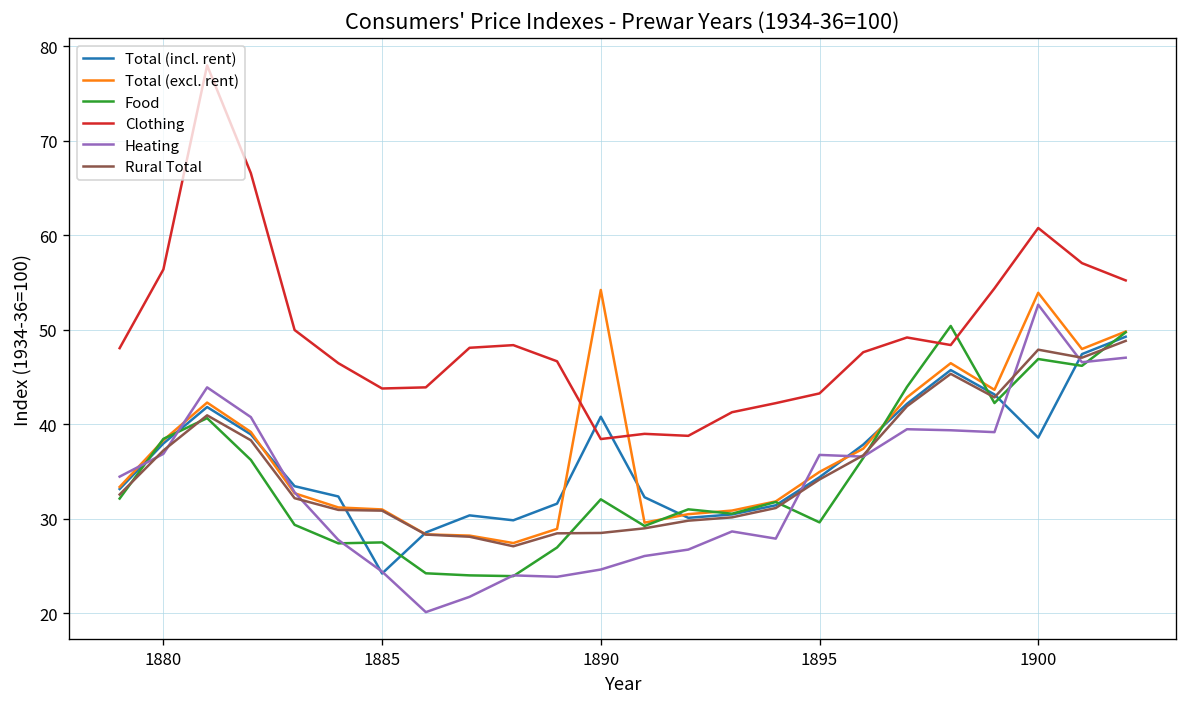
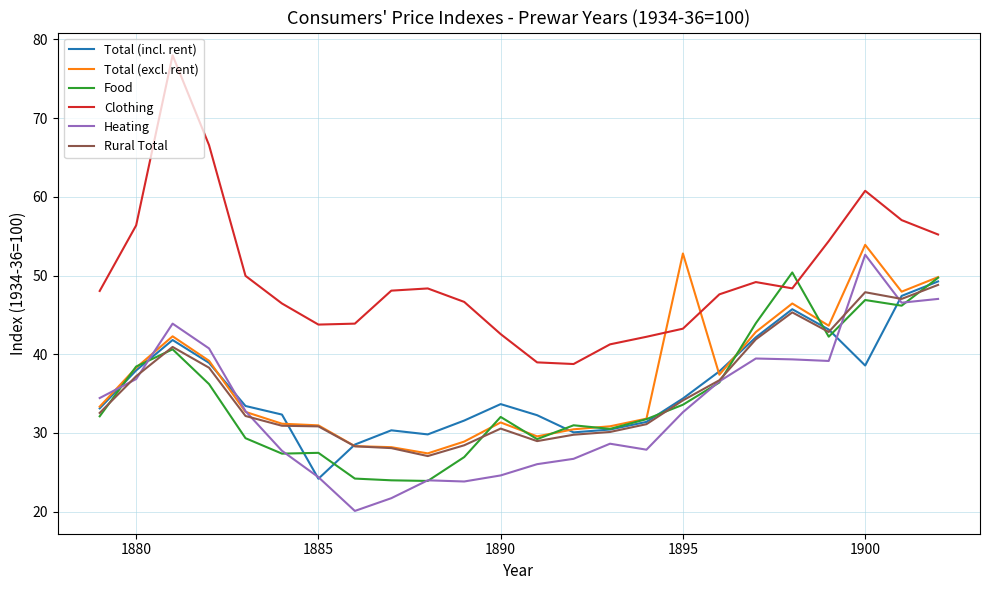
Total (incl. rent), 1890: 41 -> 34
Total (excl. rent), 1890: 54 -> 31
Clothing, 1890: 38 -> 43
Rural Total, 1890: 28 -> 31
Total (excl. rent), 1895: 35 -> 53
Food, 1895: 30 -> 34
Heating, 1895: 37 -> 33
